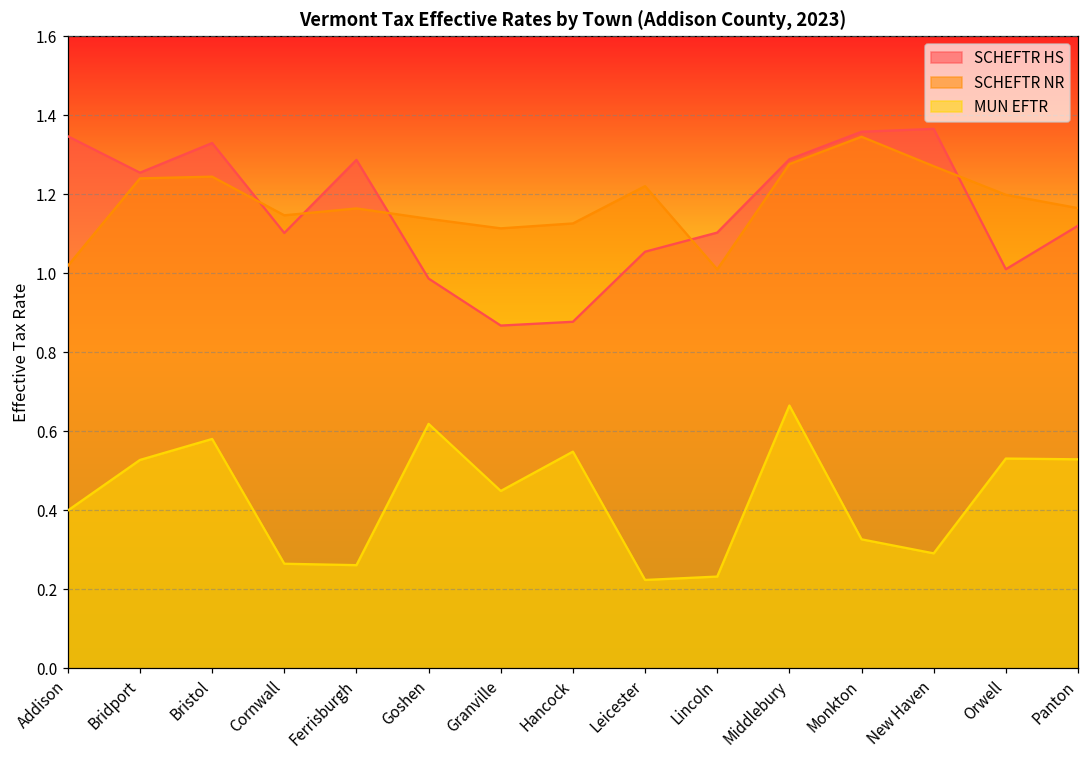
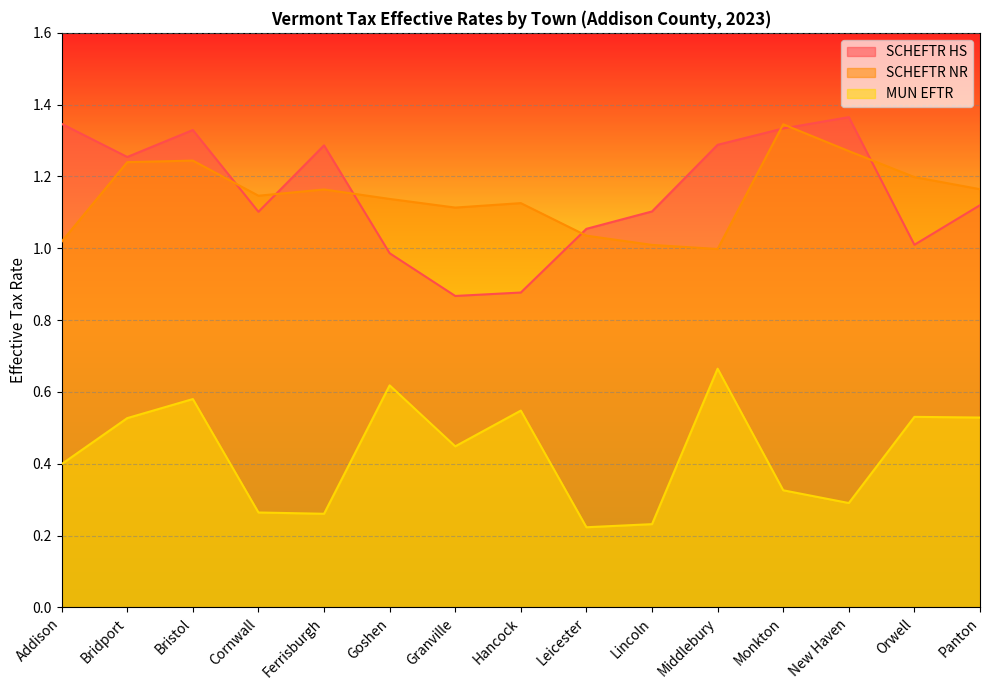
SCHEFTR NR, Leicester: 1.22 -> 1.04
SCHEFTR NR, Middlebury: 1.28 -> 1.00
SCHEFTR HS, Monkton: 1.36 -> 1.33
